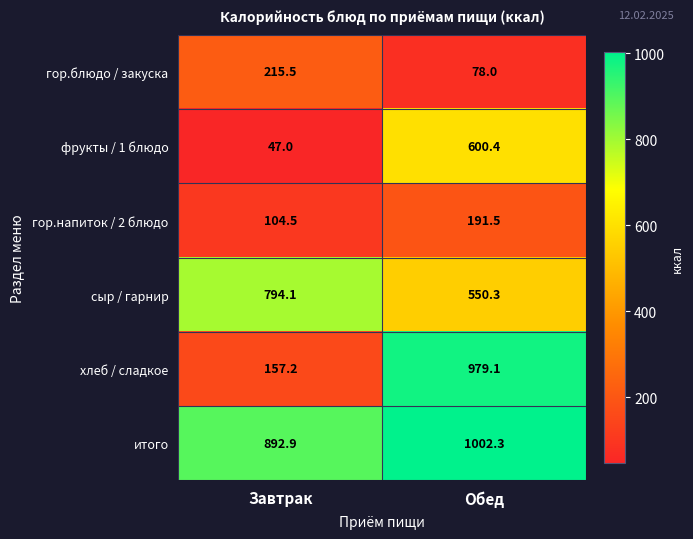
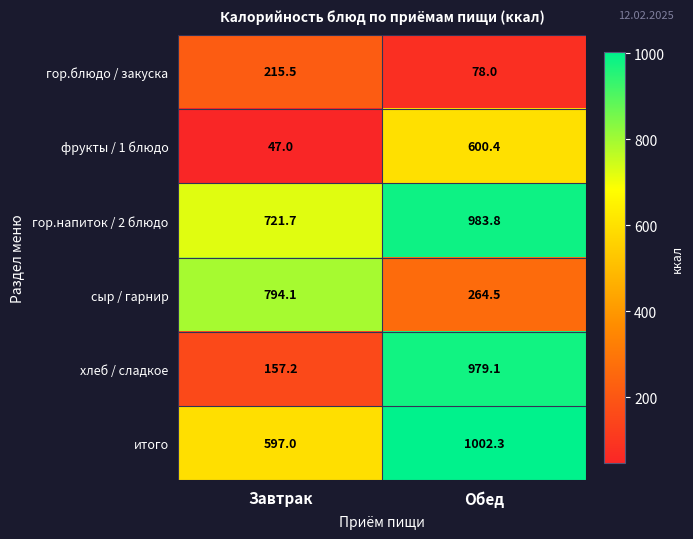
гор.напиток / 2 блюдо, Завтрак: 104.5 -> 721.7
гор.напиток / 2 блюдо, Обед: 191.5 -> 983.8
сыр / гарнир, Обед: 550.3 -> 264.5
итого, Завтрак: 892.9 -> 597.0
